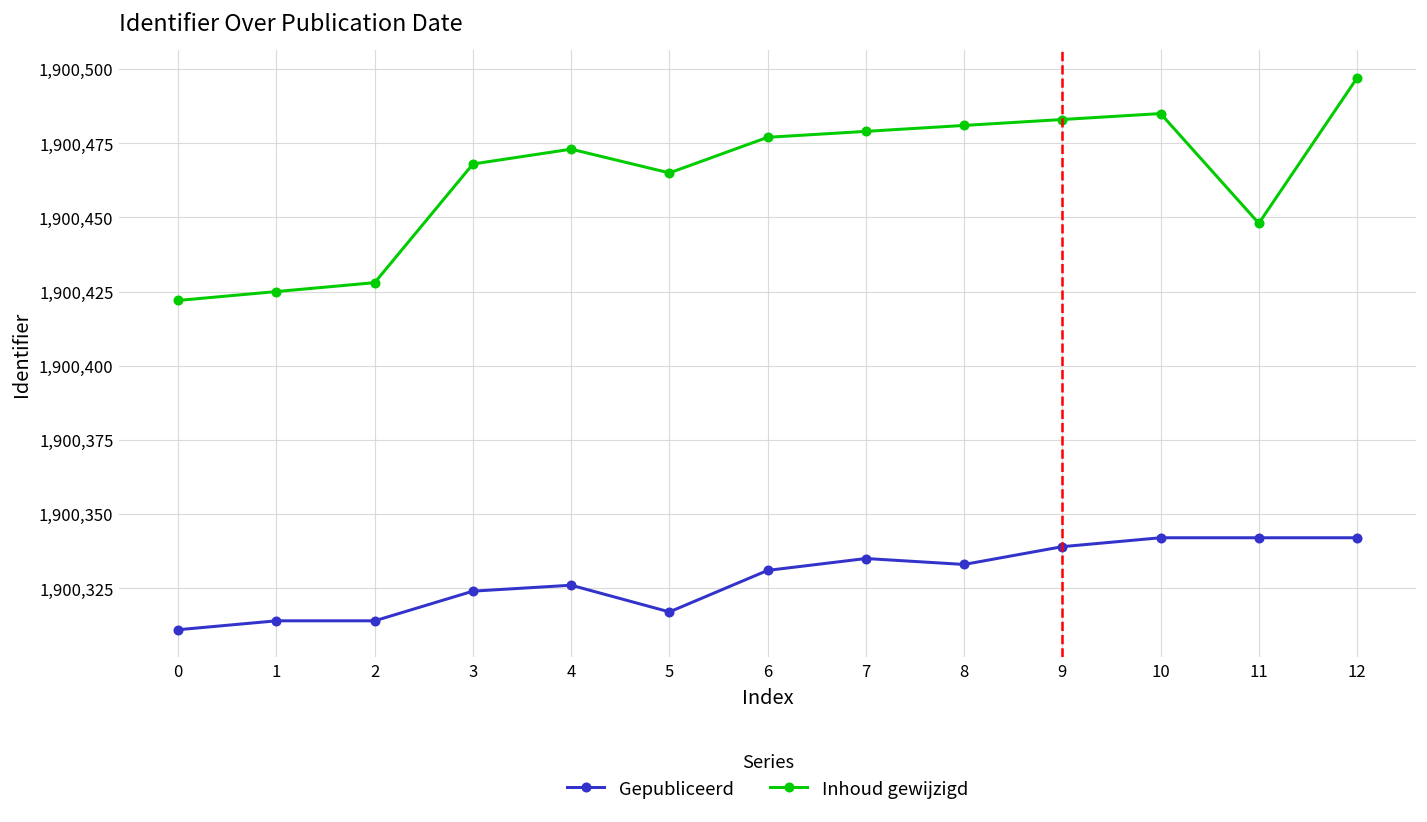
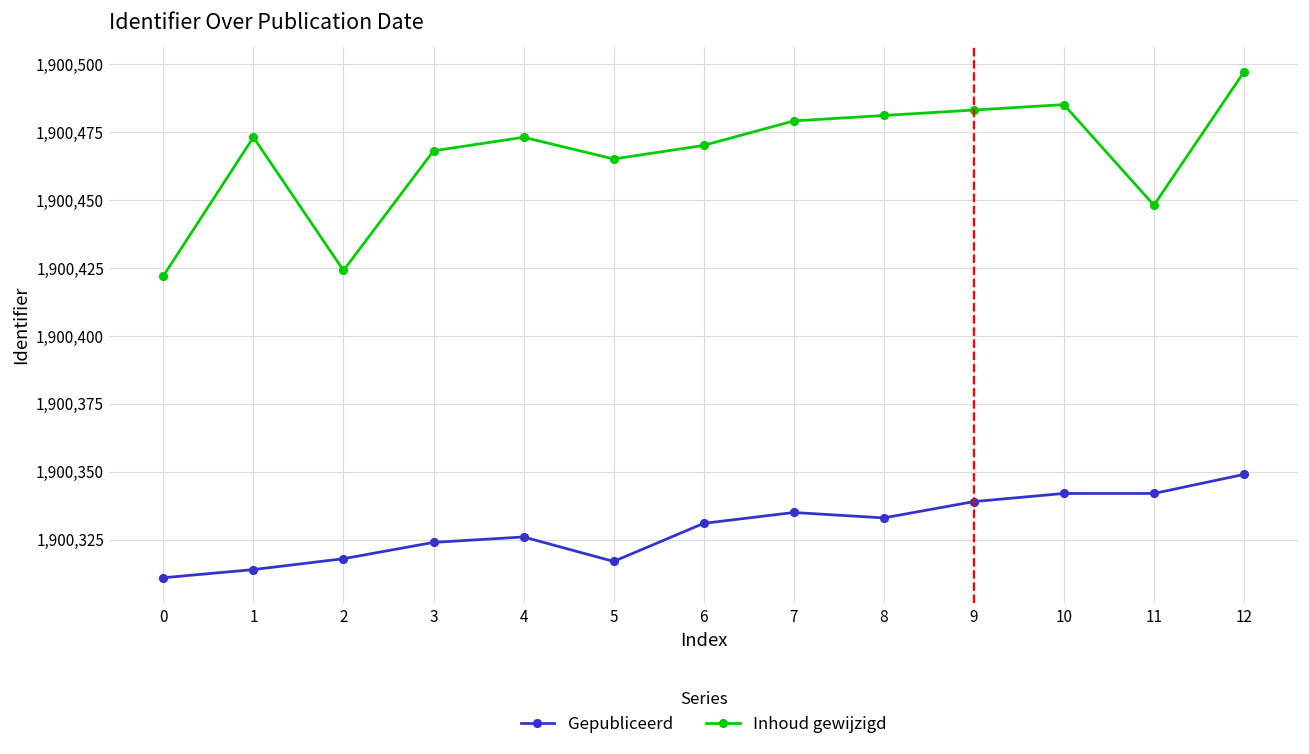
Inhoud gewijzigd, 1: 1,900,425 -> 1,900,473
Gepubliceerd, 2: 1,900,314 -> 1,900,318
Inhoud gewijzigd, 2: 1,900,428 -> 1,900,424
Inhoud gewijzigd, 6: 1,900,477 -> 1,900,470
Gepubliceerd, 12: 1,900,342 -> 1,900,349
